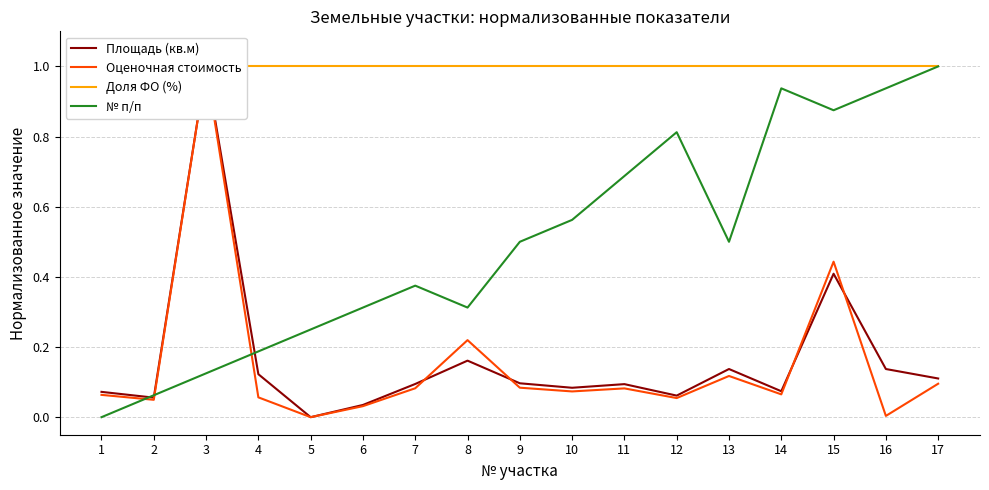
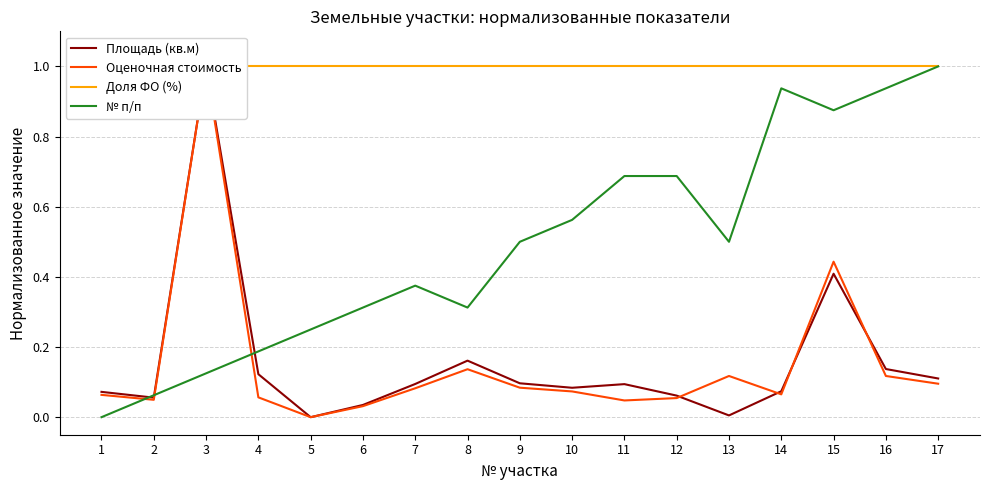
Оценочная стоимость, 8: 0.22 -> 0.14
Оценочная стоимость, 11: 0.08 -> 0.05
№ п/п, 12: 0.81 -> 0.69
Площадь (кв.м), 13: 0.14 -> 0.01
Оценочная стоимость, 16: 0.00 -> 0.12
